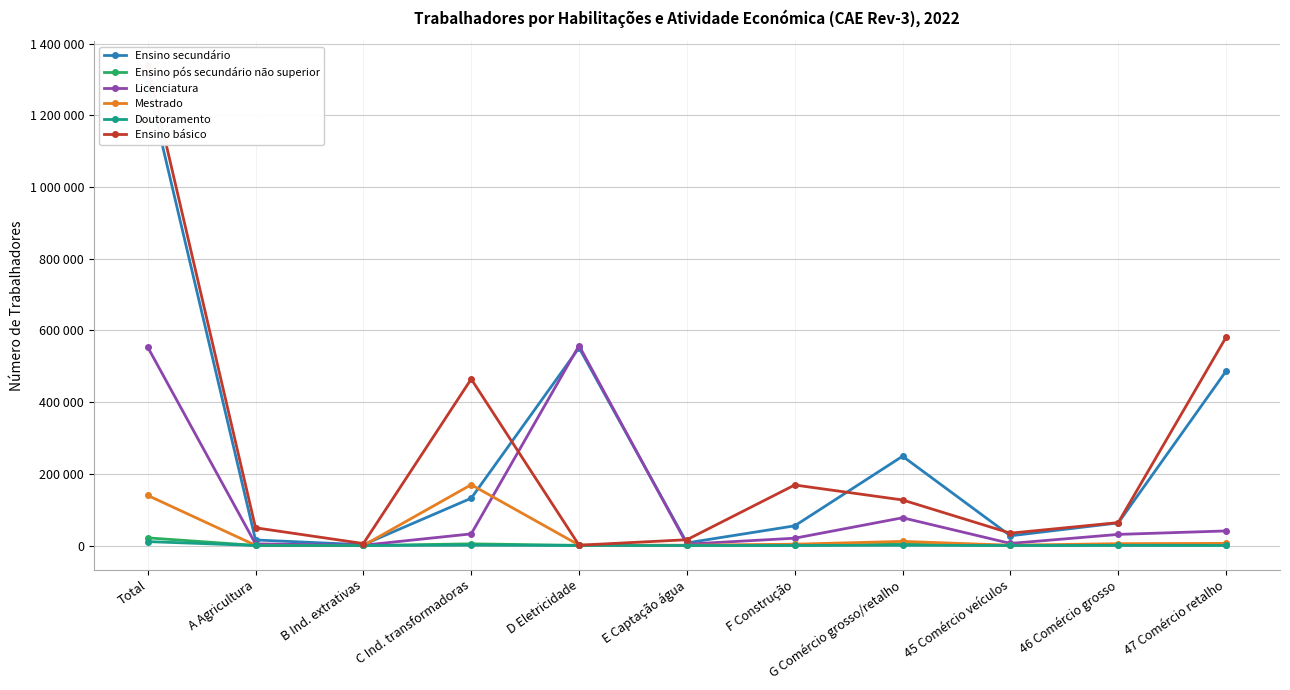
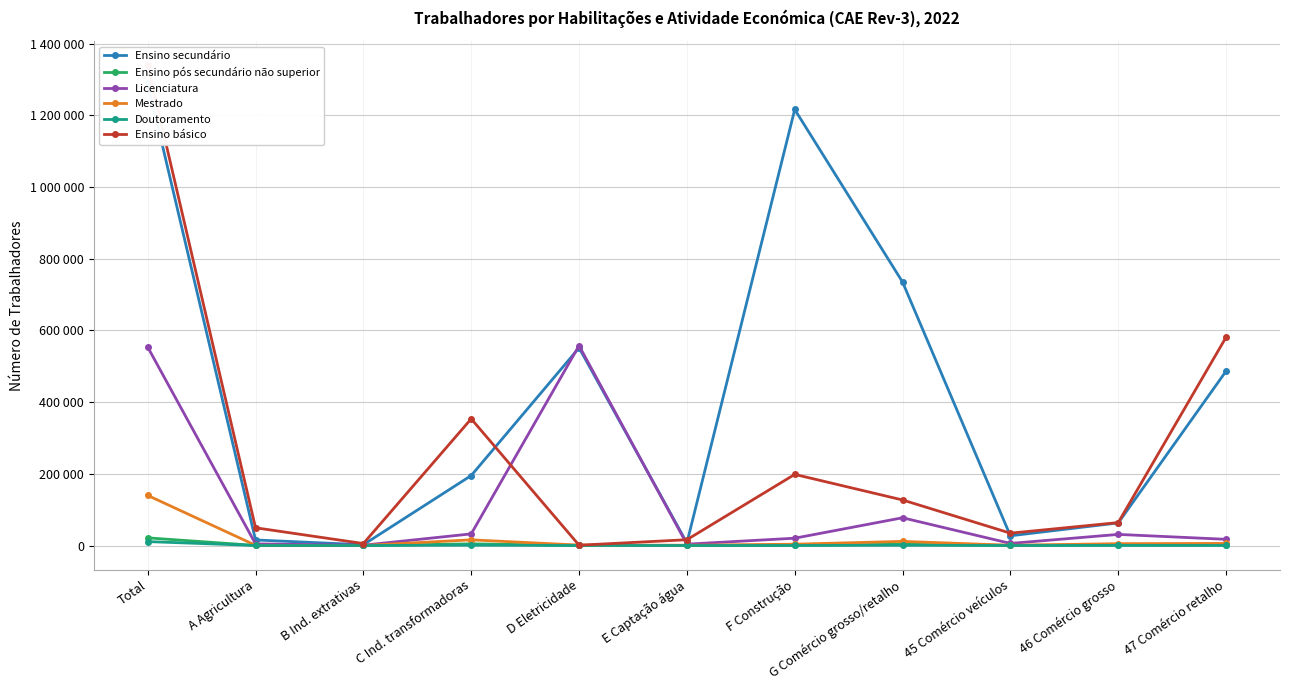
Ensino secundário, C Ind. transformadoras: 130000 -> 200000
Mestrado, C Ind. transformadoras: 170000 -> 20000
Ensino básico, C Ind. transformadoras: 460000 -> 350000
Ensino secundário, F Construção: 50000 -> 1220000
Ensino básico, F Construção: 170000 -> 200000
Ensino secundário, G Comércio grosso/retalho: 250000 -> 730000
Licenciatura, 47 Comércio retalho: 40000 -> 20000
